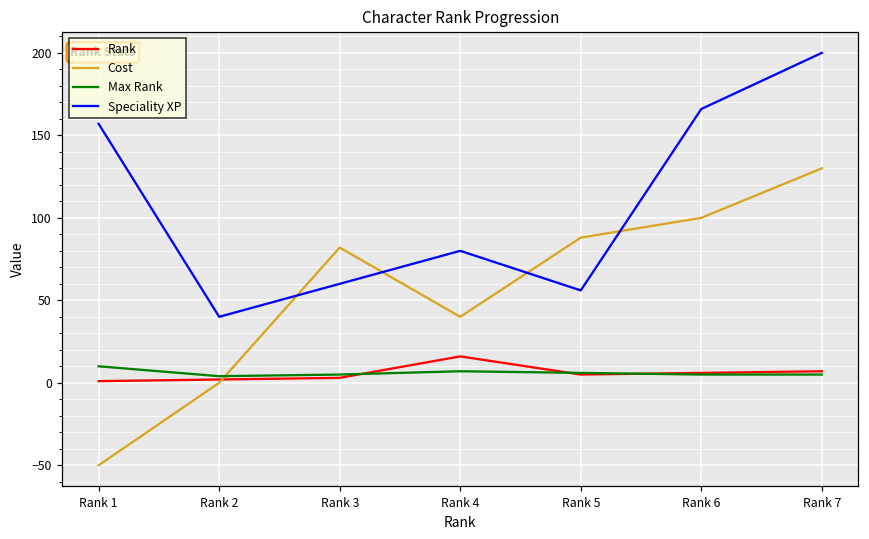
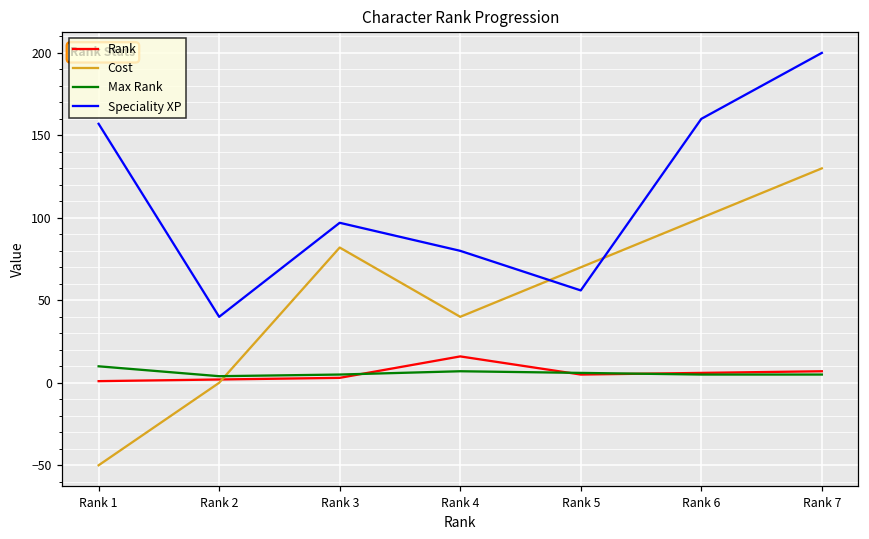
Speciality XP, Rank 3: 60 -> 97
Cost, Rank 5: 88 -> 70
Speciality XP, Rank 6: 166 -> 160
